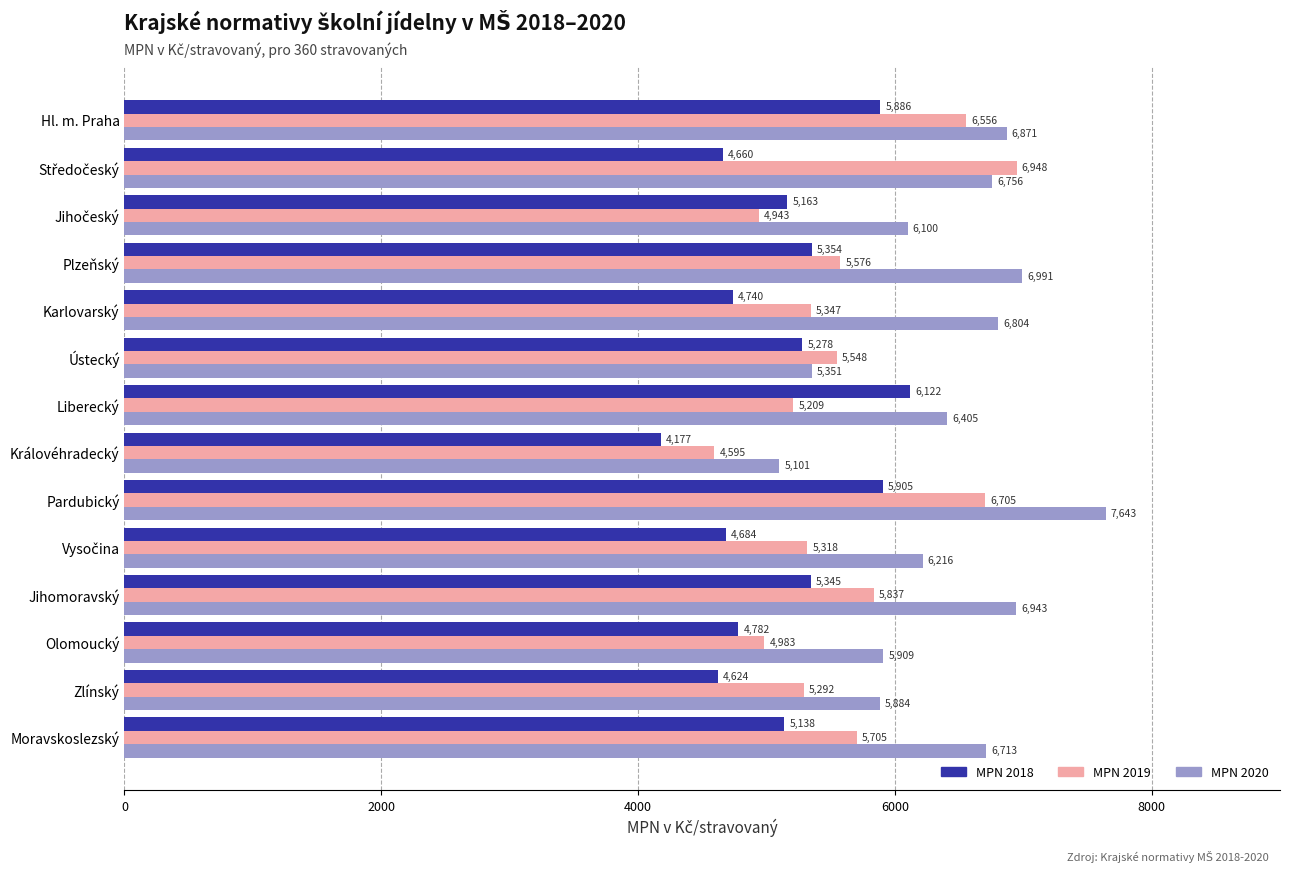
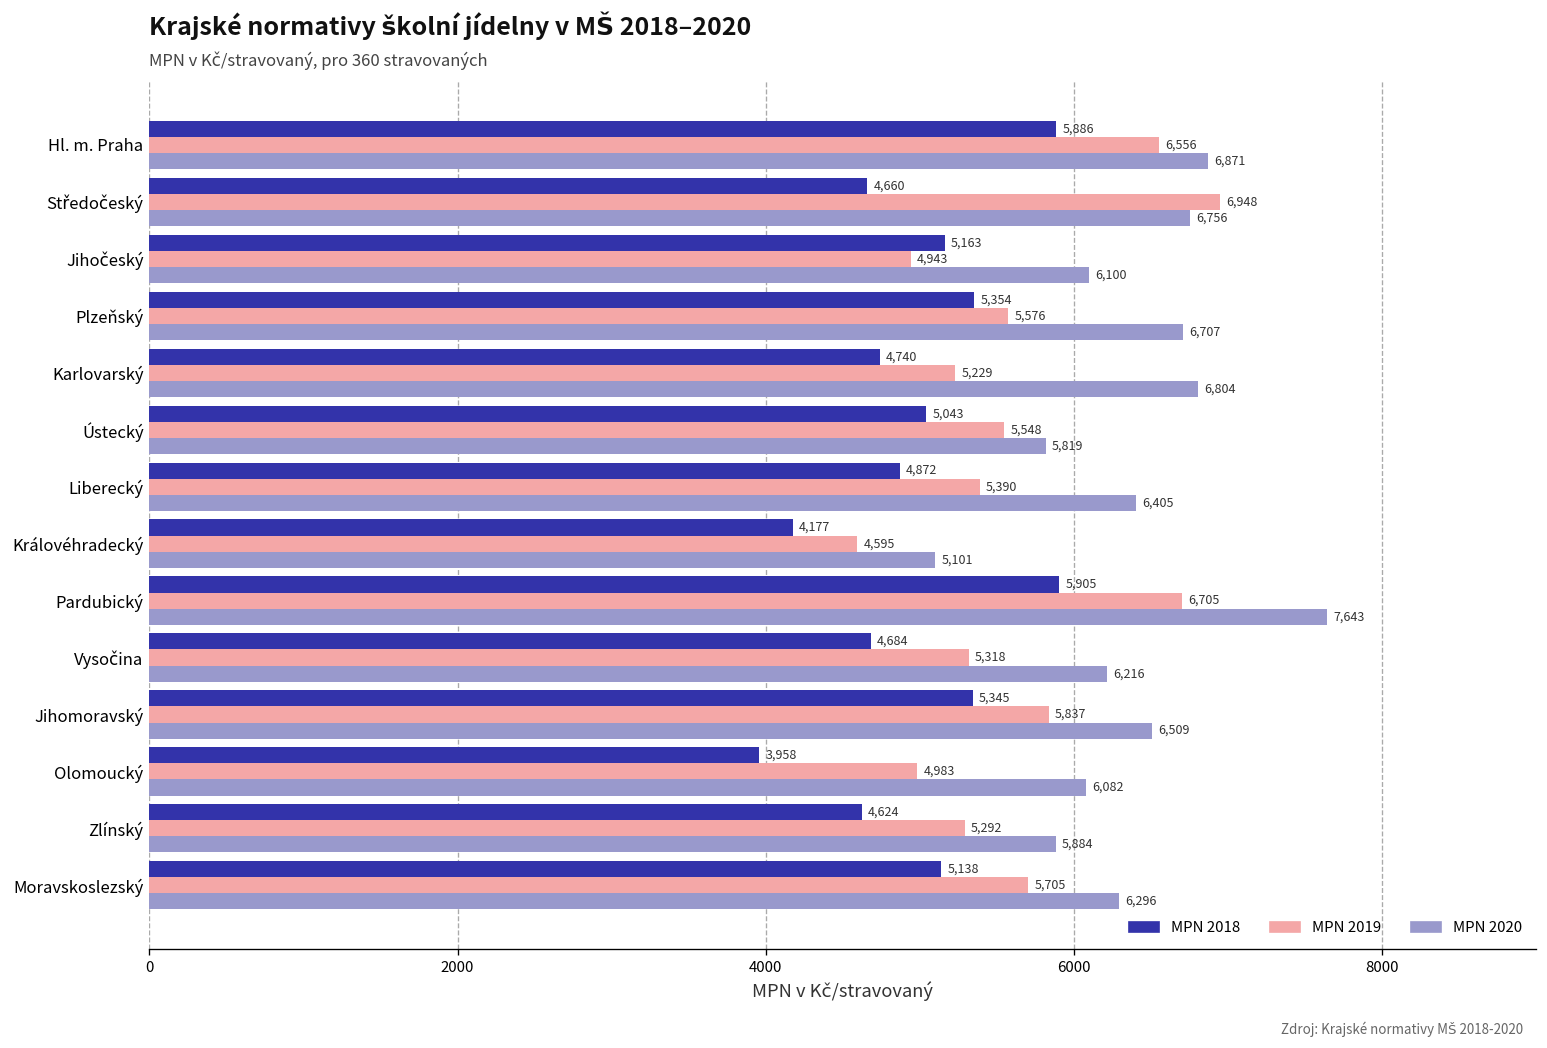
MPN 2020, Plzeňský: 6,991 -> 6,707
MPN 2019, Karlovarský: 5,347 -> 5,229
MPN 2018, Ústecký: 5,278 -> 5,043
MPN 2020, Ústecký: 5,351 -> 5,819
MPN 2018, Liberecký: 6,122 -> 4,872
MPN 2019, Liberecký: 5,209 -> 5,390
MPN 2020, Jihomoravský: 6,943 -> 6,509
MPN 2018, Olomoucký: 4,782 -> 3,958
MPN 2020, Olomoucký: 5,909 -> 6,082
MPN 2020, Moravskoslezský: 6,713 -> 6,296
